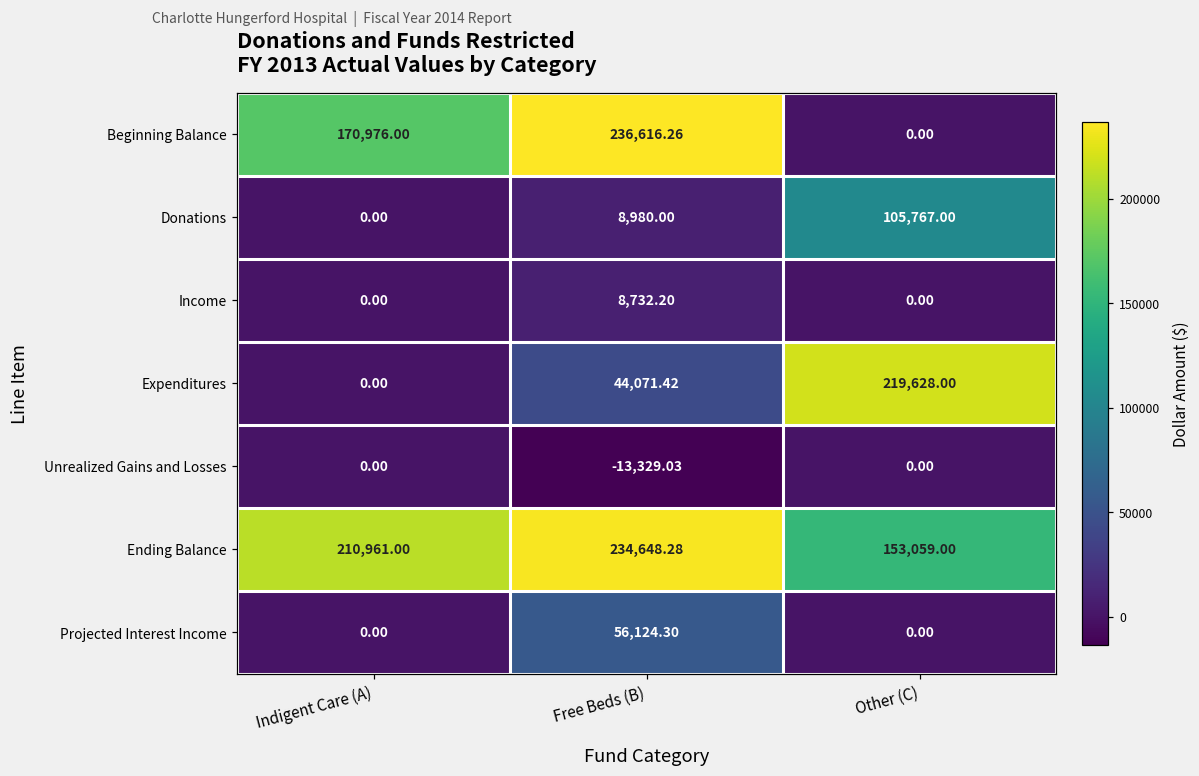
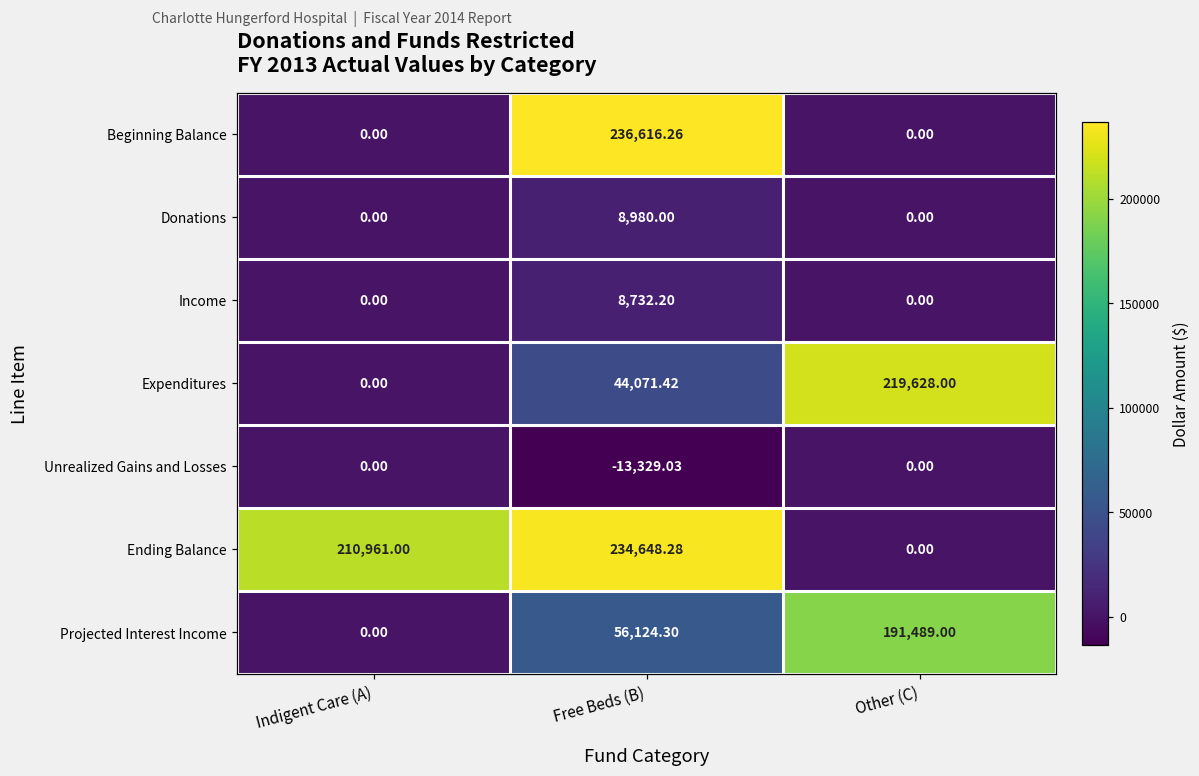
Beginning Balance, Indigent Care (A): 170,976.00 -> 0.00
Donations, Other (C): 105,767.00 -> 0.00
Ending Balance, Other (C): 153,059.00 -> 0.00
Projected Interest Income, Other (C): 0.00 -> 191,489.00
